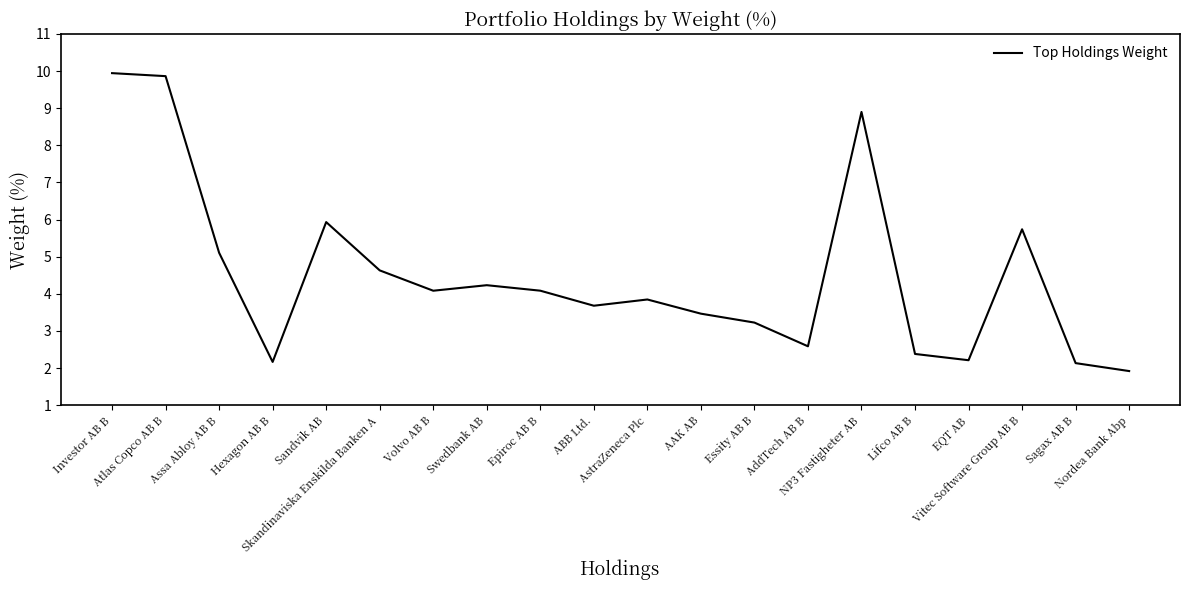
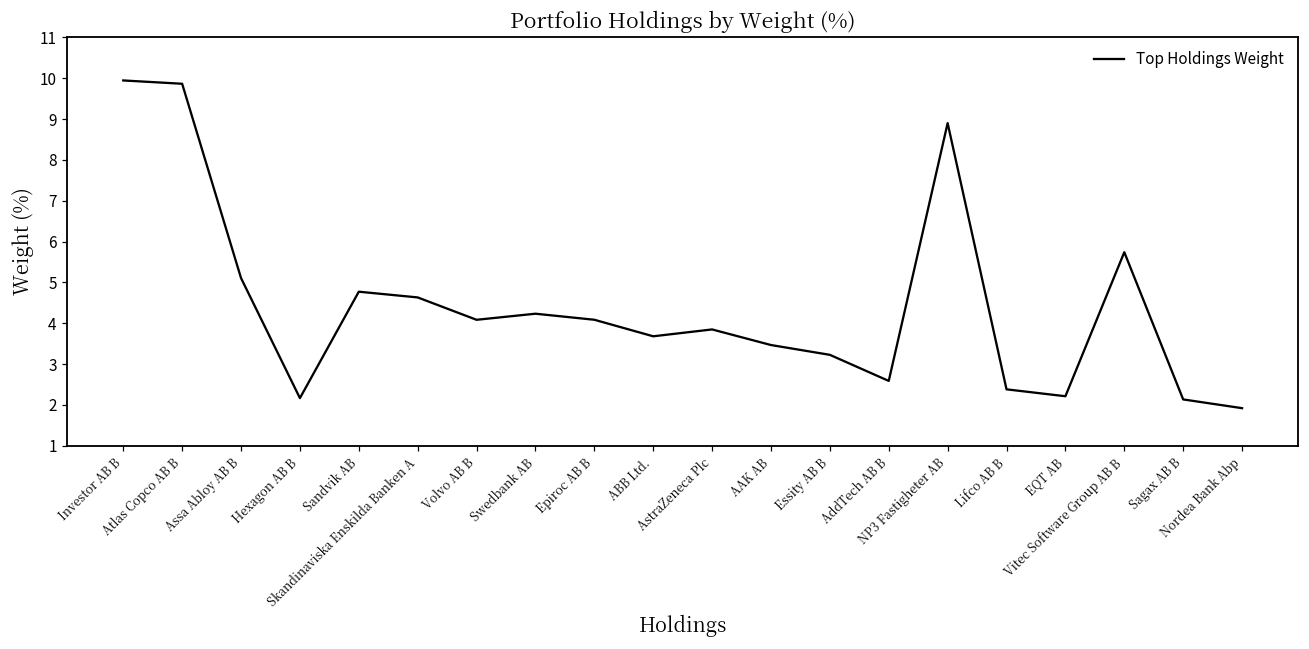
Sandvik AB: 5.9 -> 4.8
